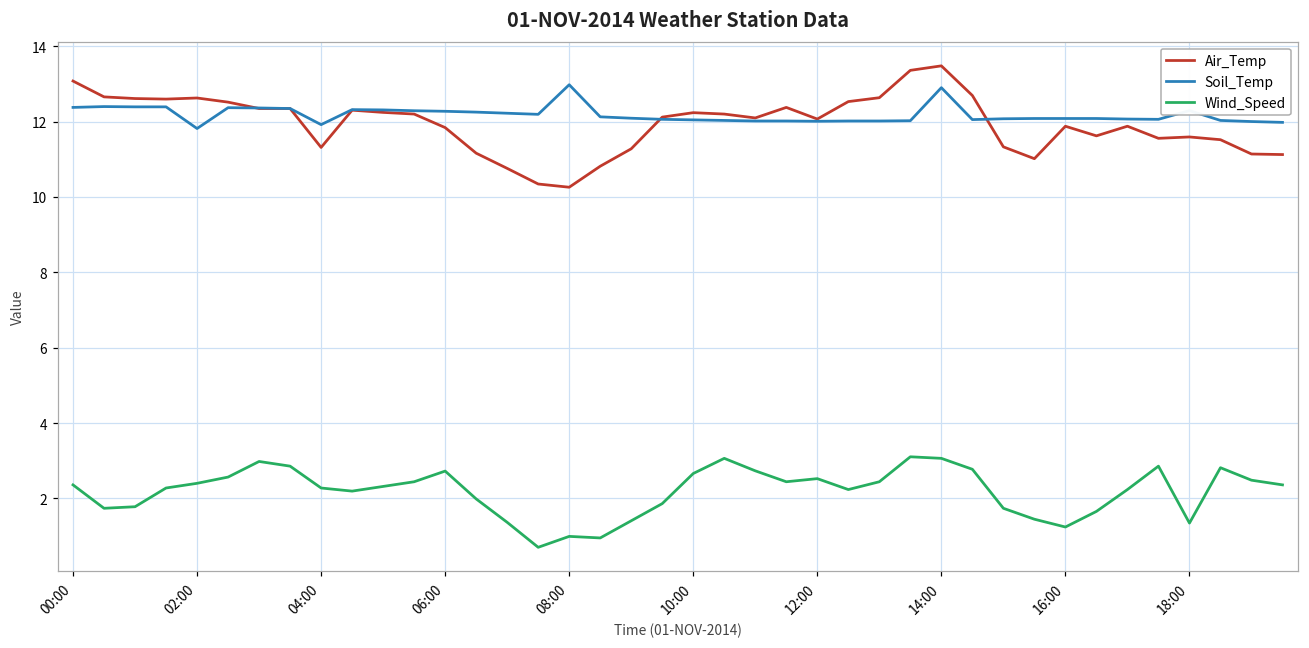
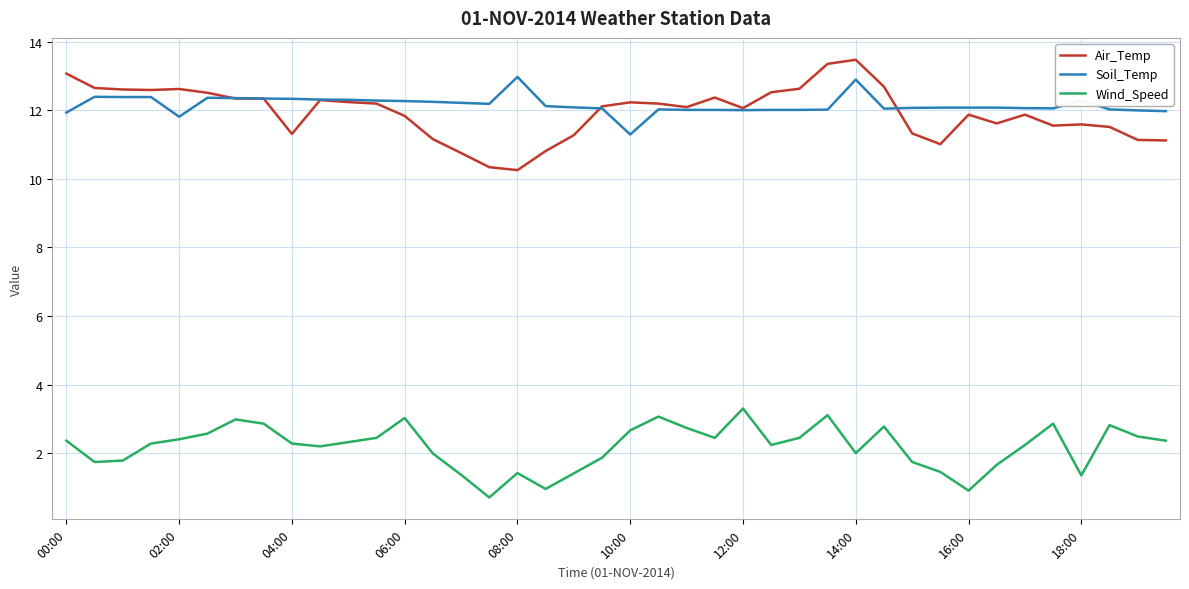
Soil_Temp, 00:00: 12.4 -> 11.9
Soil_Temp, 04:00: 11.9 -> 12.3
Wind_Speed, 06:00: 2.7 -> 3.0
Wind_Speed, 08:00: 1.0 -> 1.4
Soil_Temp, 10:00: 12.0 -> 11.3
Wind_Speed, 12:00: 2.5 -> 3.3
Wind_Speed, 14:00: 3.1 -> 2.0
Wind_Speed, 16:00: 1.2 -> 0.9
